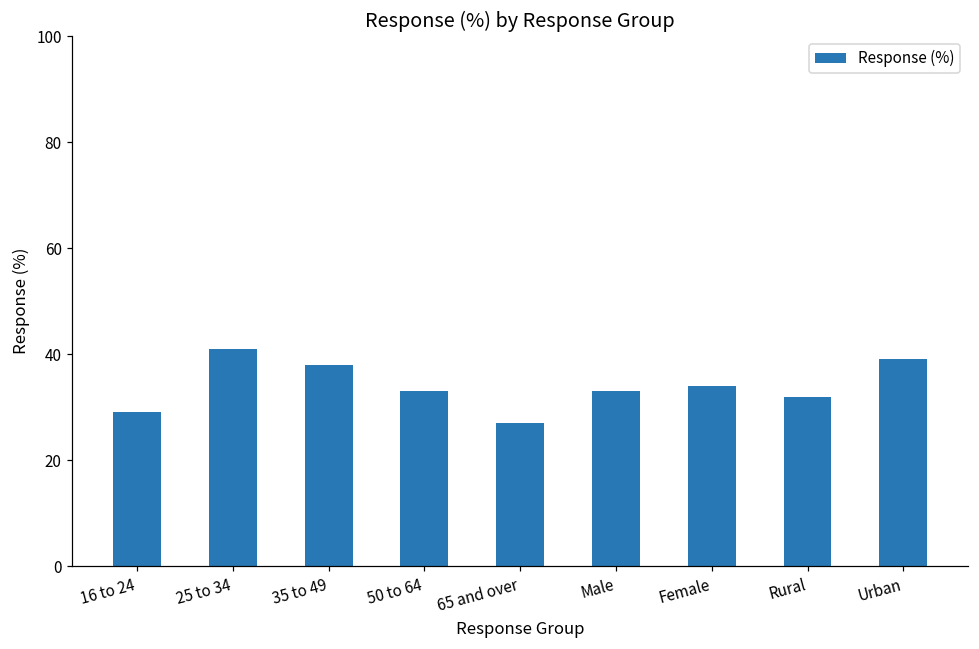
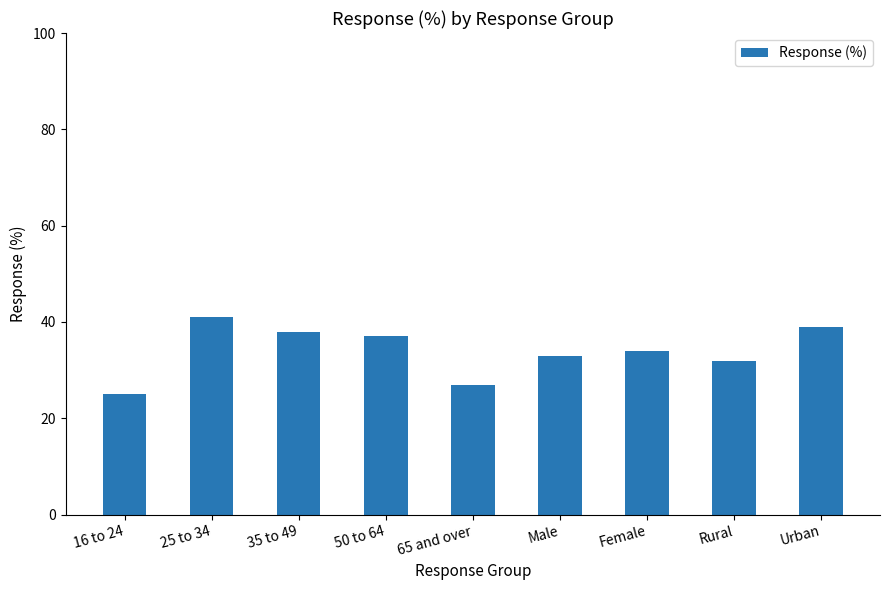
16 to 24: 29 -> 25
50 to 64: 33 -> 37
